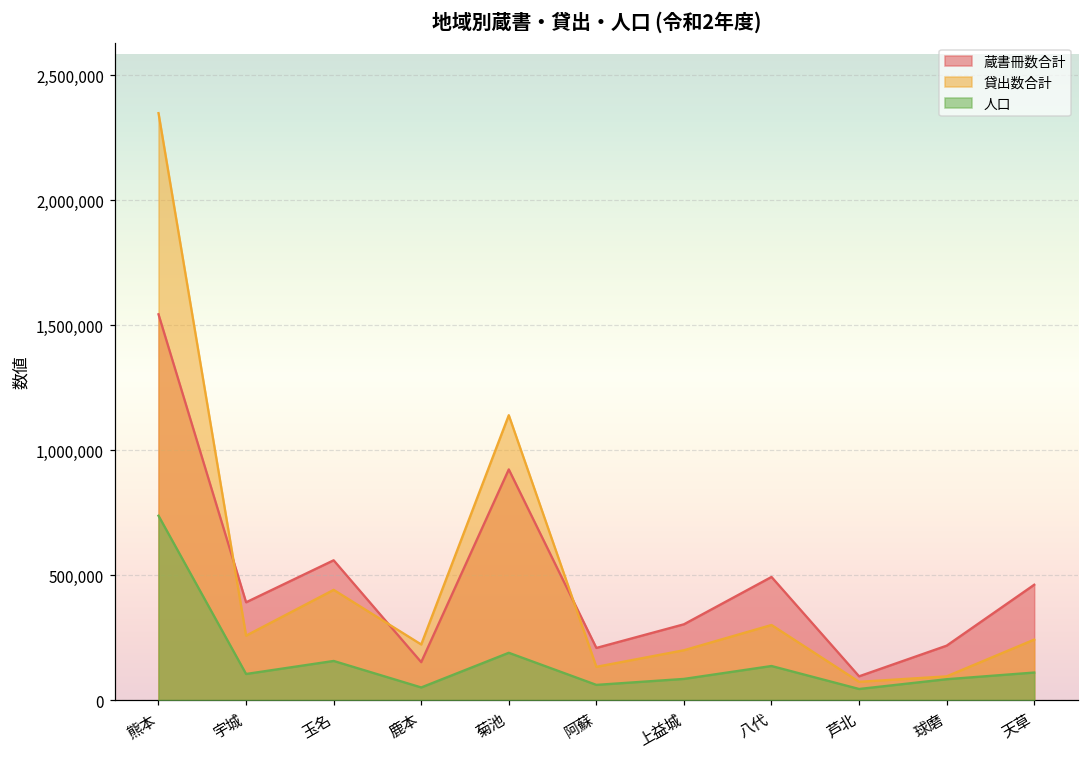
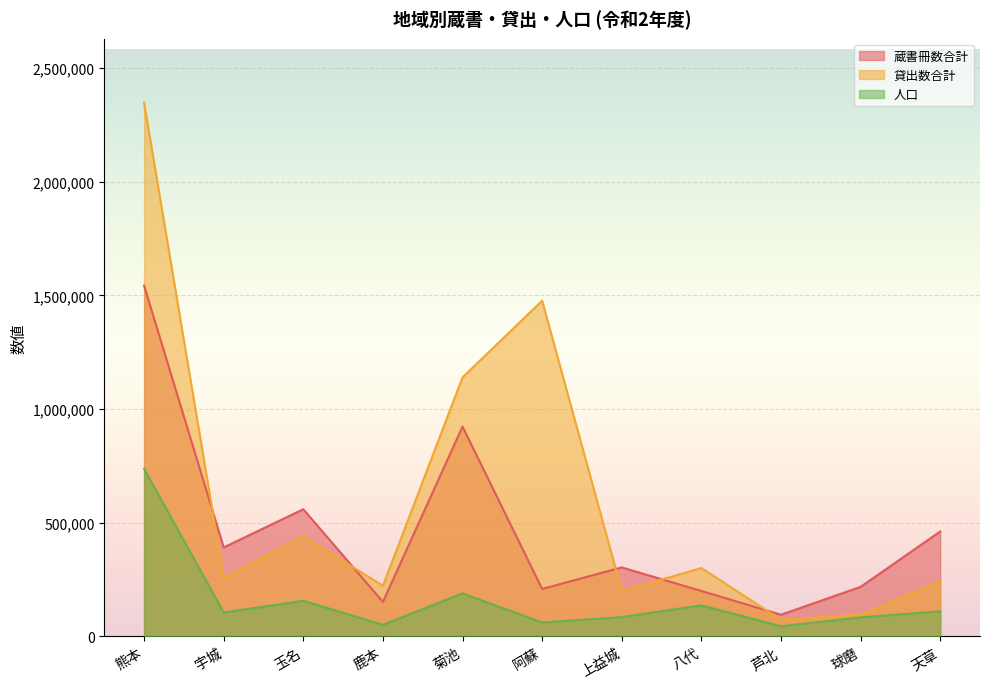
貸出数合計, 阿蘇: 130,000 -> 1,480,000
蔵書冊数合計, 八代: 490,000 -> 200,000
